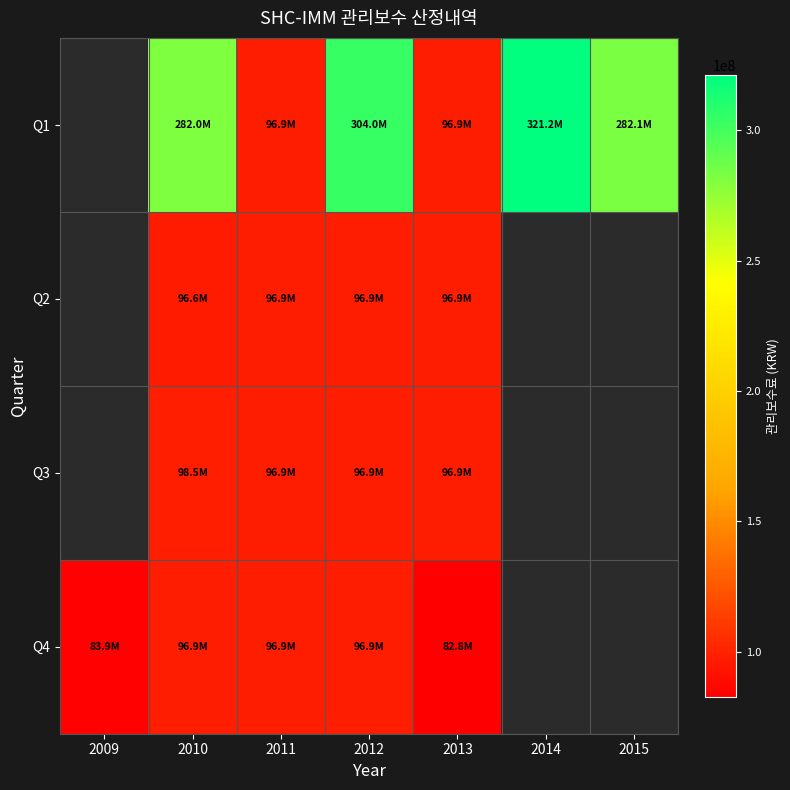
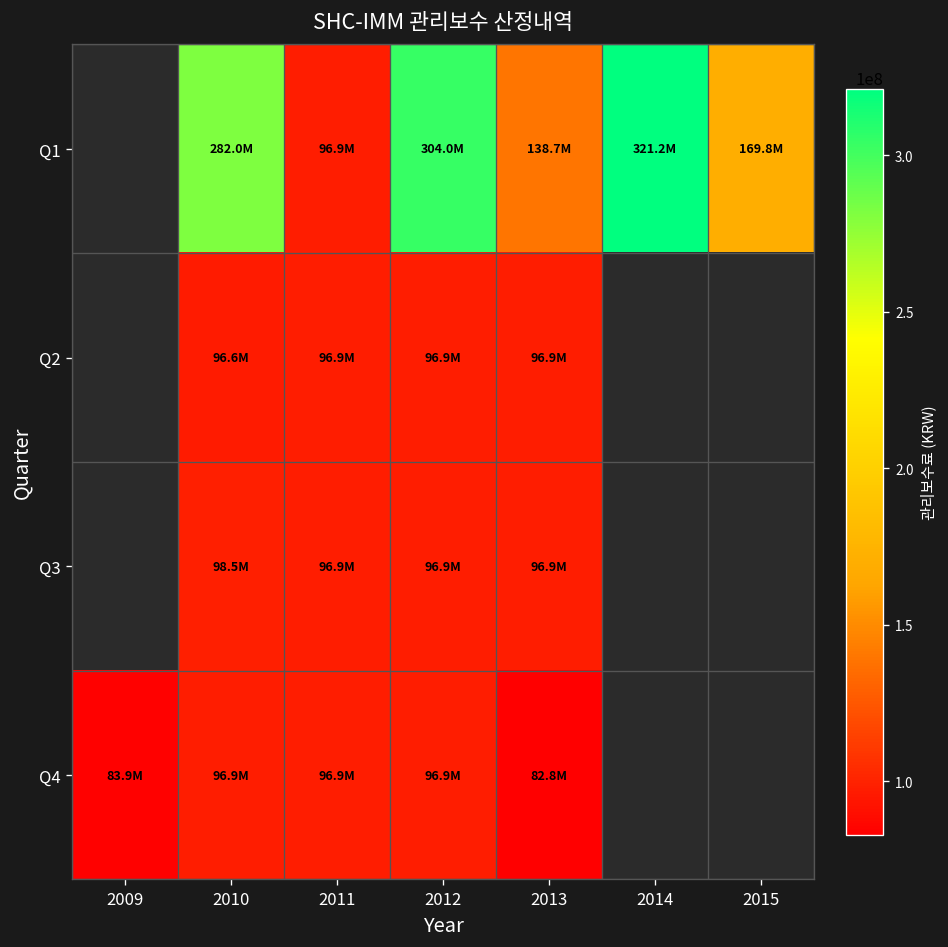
Q1, 2013: 96.9M -> 138.7M
Q1, 2015: 282.1M -> 169.8M
